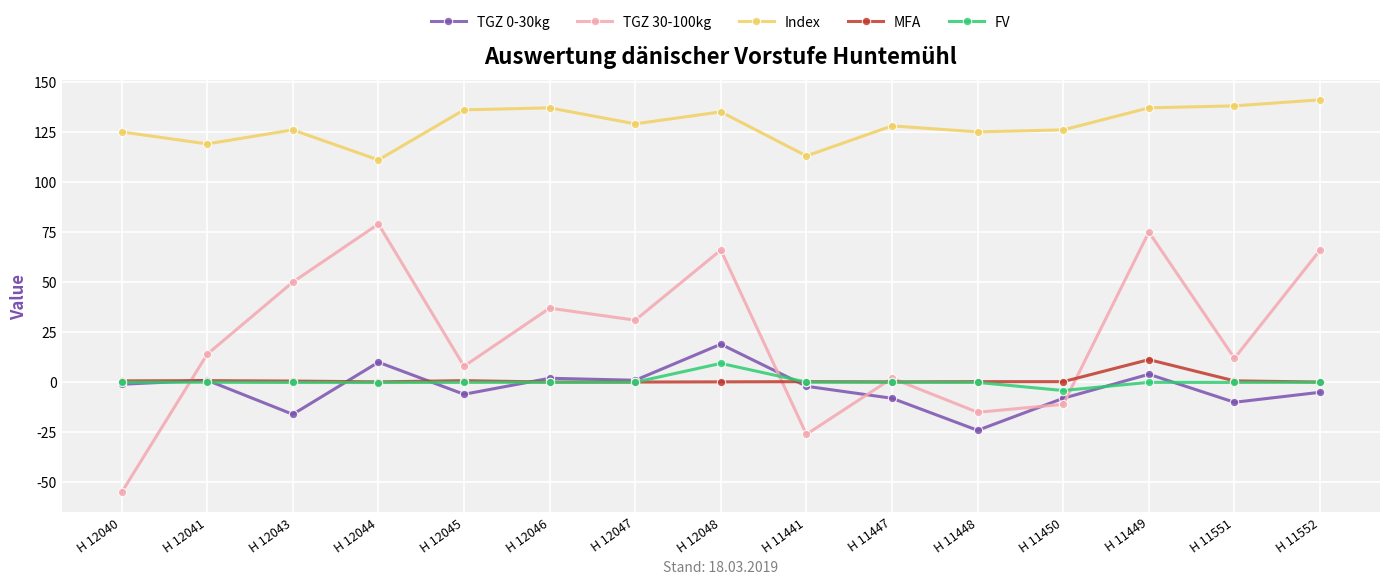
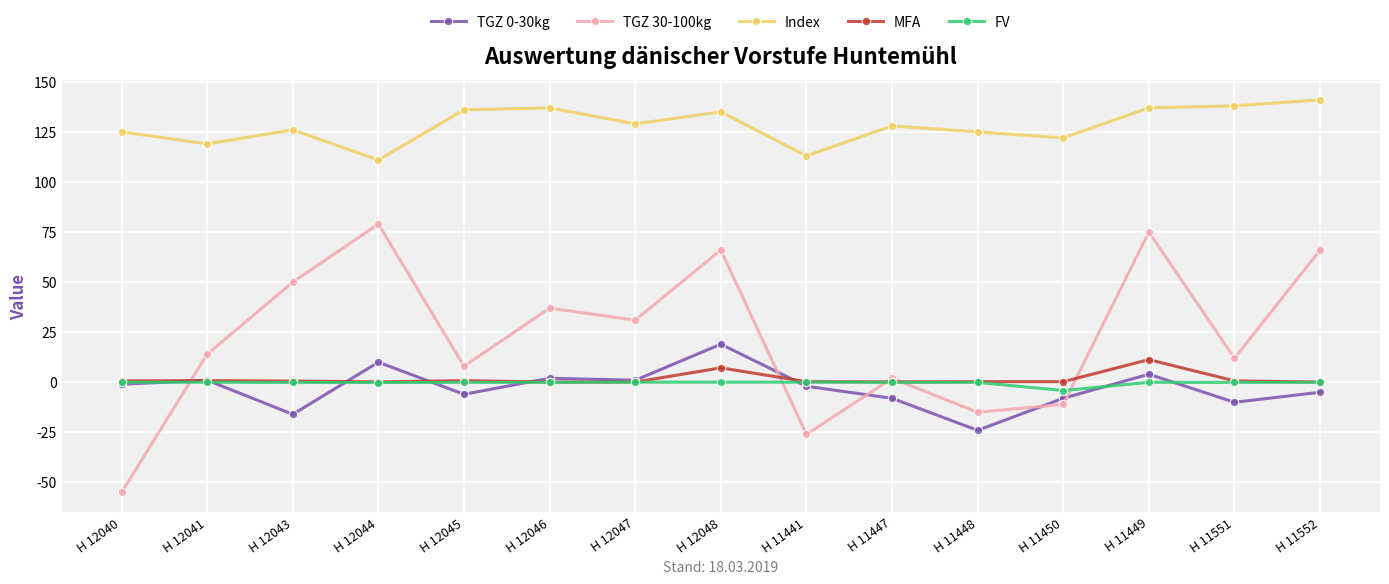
MFA, H 12048: 0 -> 7
FV, H 12048: 9 -> 0
Index, H 11450: 126 -> 122
